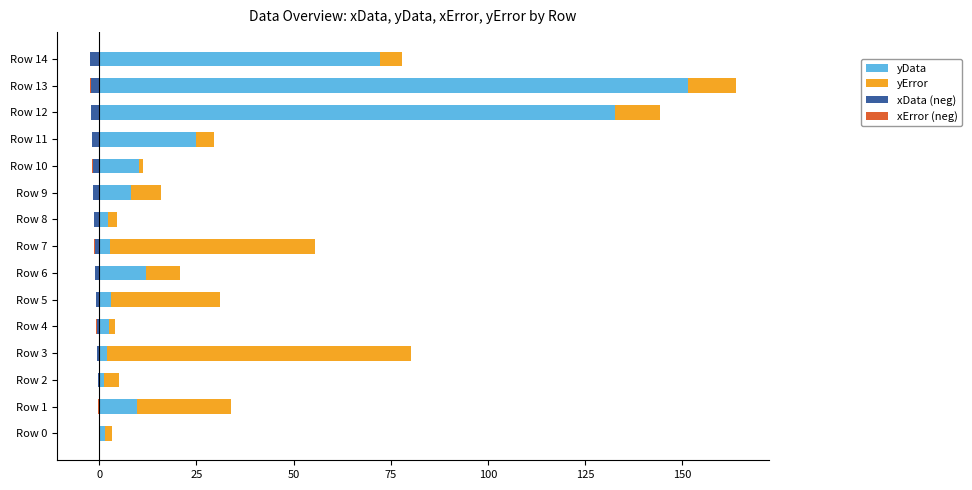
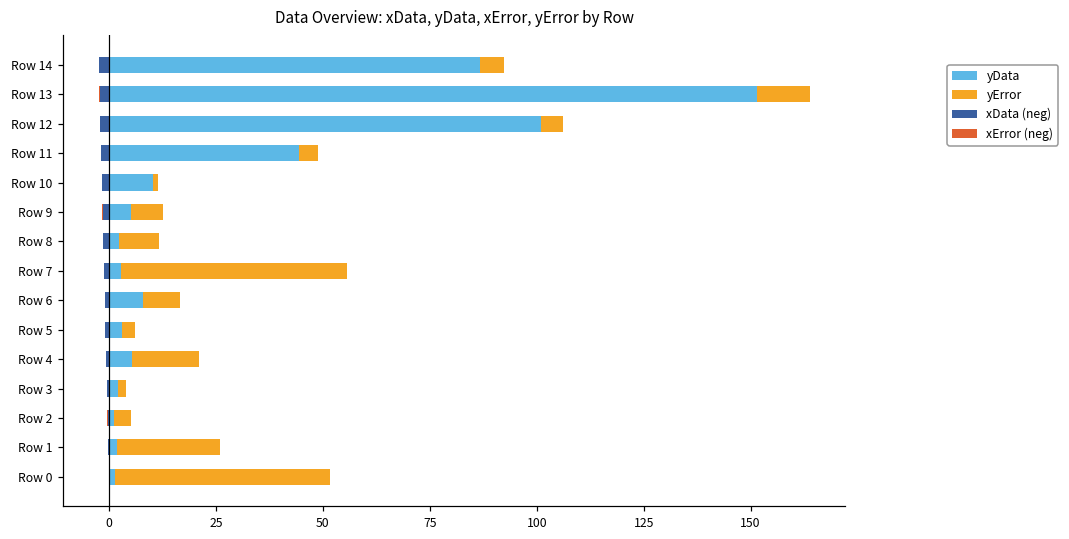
yData, Row 14: 72 -> 87
yData, Row 12: 133 -> 101
yError, Row 12: 12 -> 5
yData, Row 11: 25 -> 44
yData, Row 9: 8 -> 5
yError, Row 8: 2 -> 9
yData, Row 6: 12 -> 8
yError, Row 5: 28 -> 3
yData, Row 4: 3 -> 5
yError, Row 4: 2 -> 16
yError, Row 3: 78 -> 2
yData, Row 1: 10 -> 2
yError, Row 0: 2 -> 50
